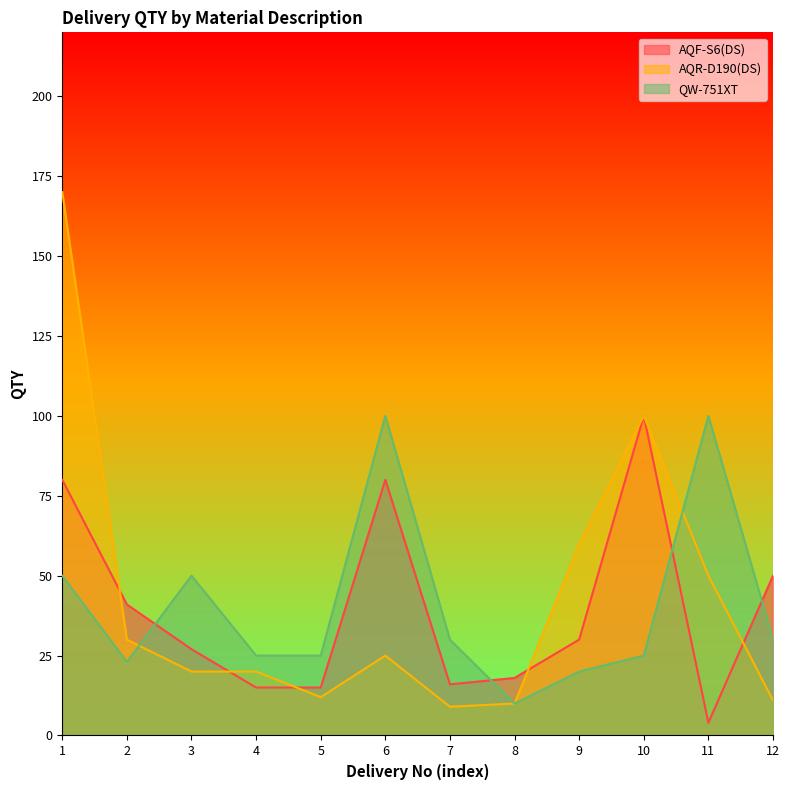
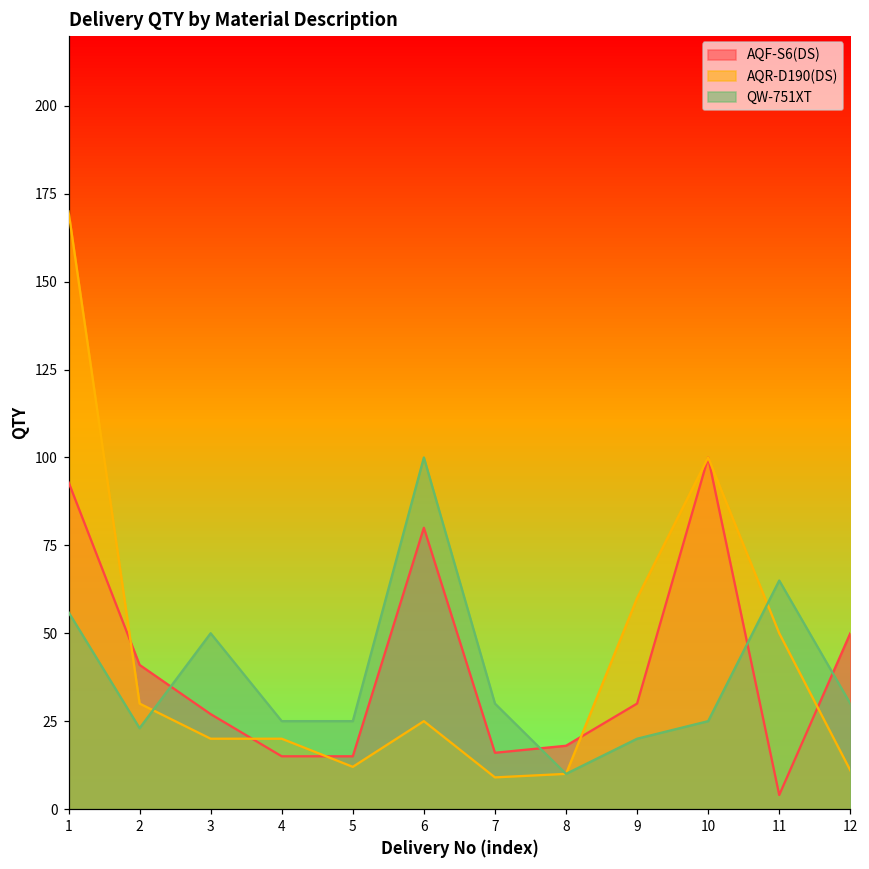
AQF-S6(DS), 1: 80 -> 93
QW-751XT, 1: 50 -> 56
QW-751XT, 11: 100 -> 65
